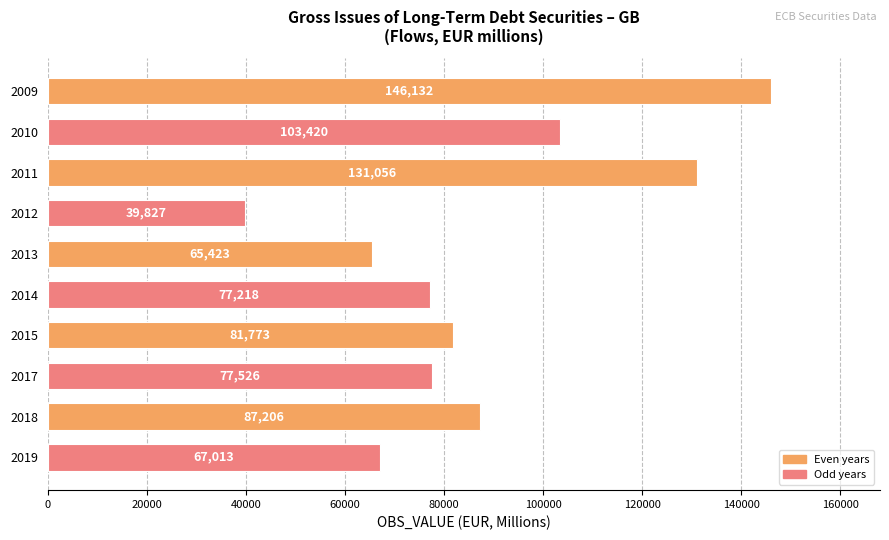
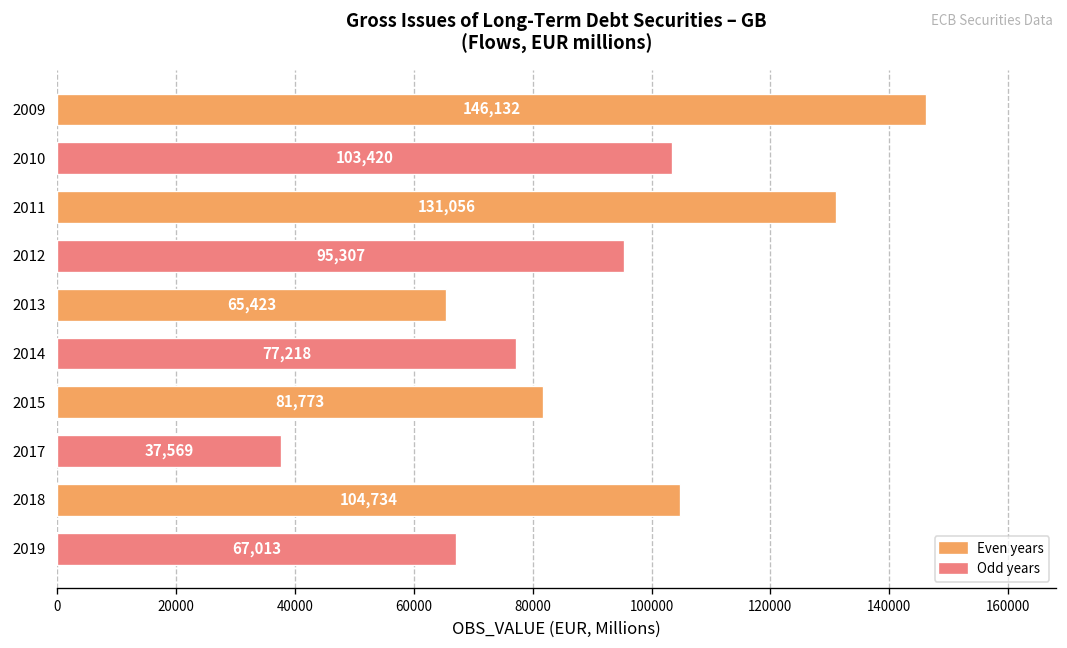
2012: 39,827 -> 95,307
2017: 77,526 -> 37,569
2018: 87,206 -> 104,734
